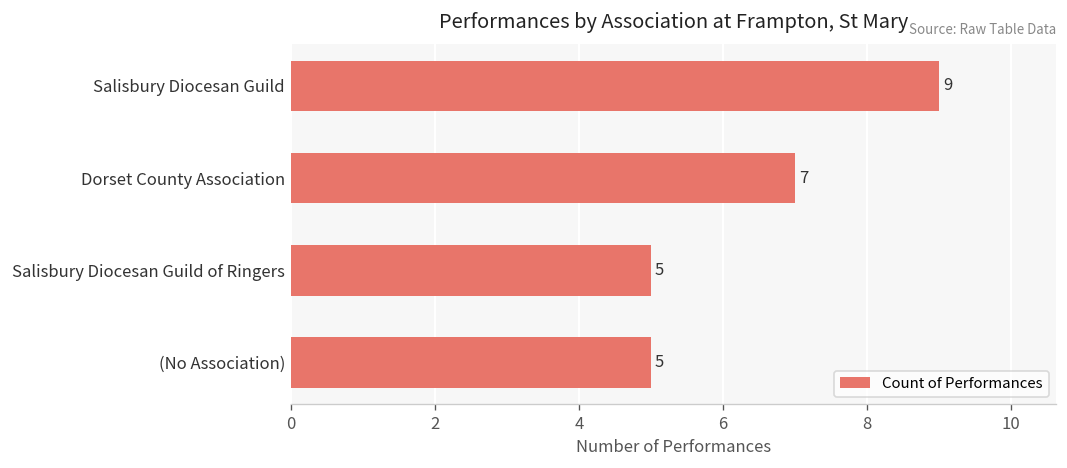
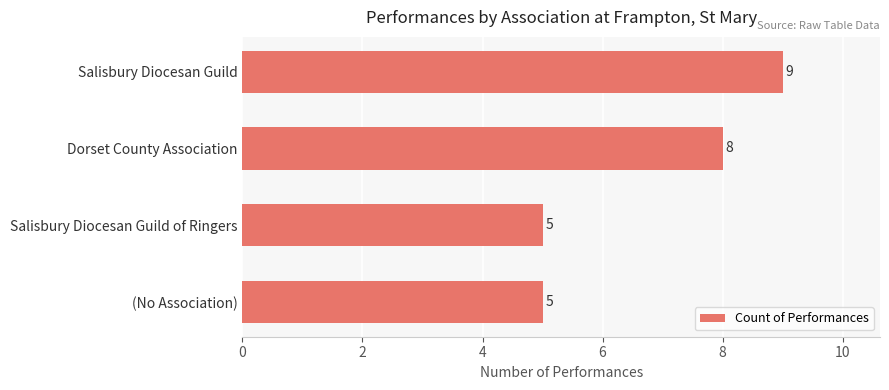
Dorset County Association: 7 -> 8
